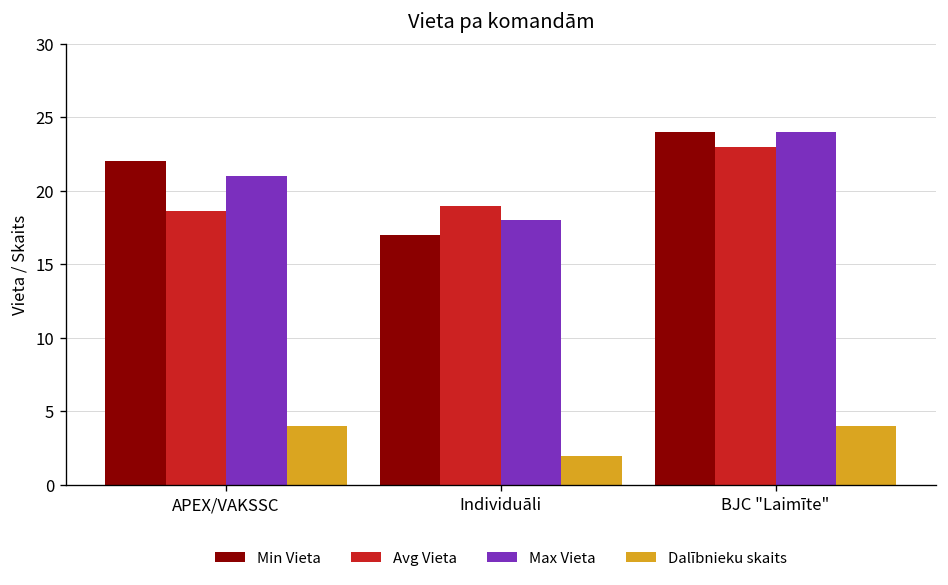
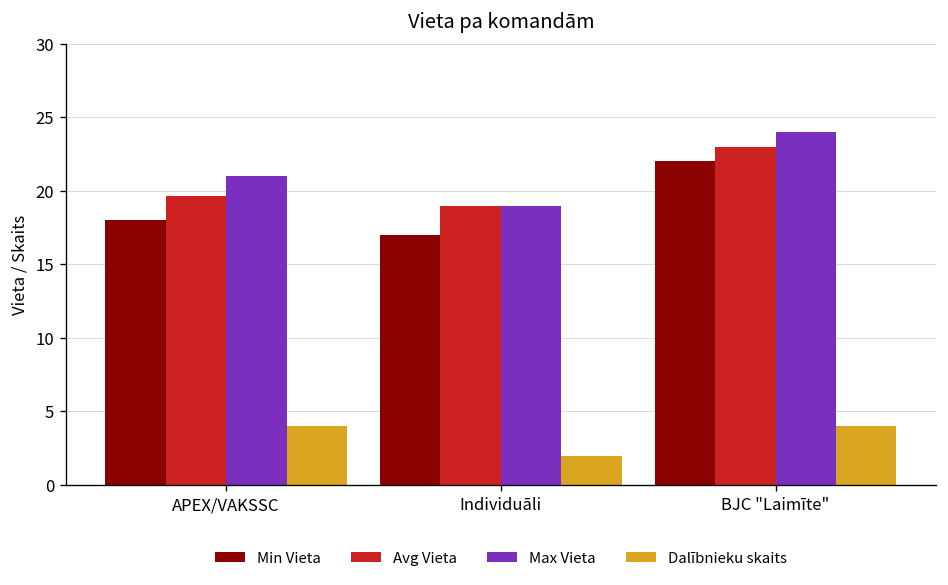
Min Vieta, APEX/VAKSSC: 22 -> 18
Avg Vieta, APEX/VAKSSC: 18.6 -> 19.7
Max Vieta, Individuāli: 18 -> 19
Min Vieta, BJC "Laimīte": 24 -> 22
